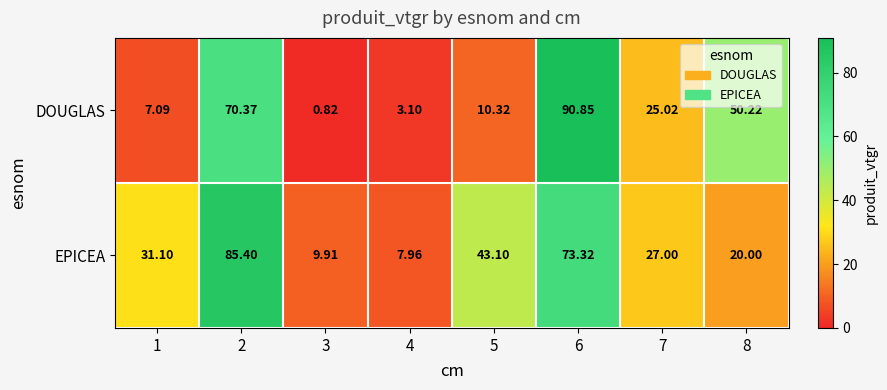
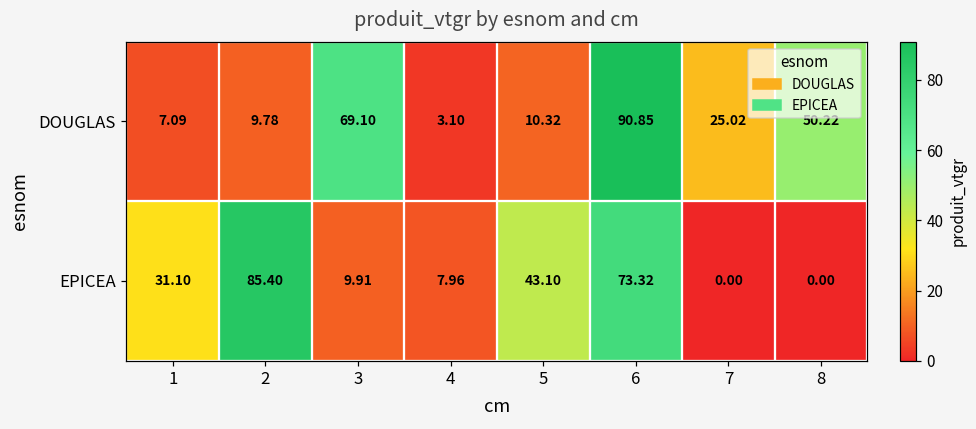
DOUGLAS, 2: 70.37 -> 9.78
DOUGLAS, 3: 0.82 -> 69.10
EPICEA, 7: 27.00 -> 0.00
EPICEA, 8: 20.00 -> 0.00
